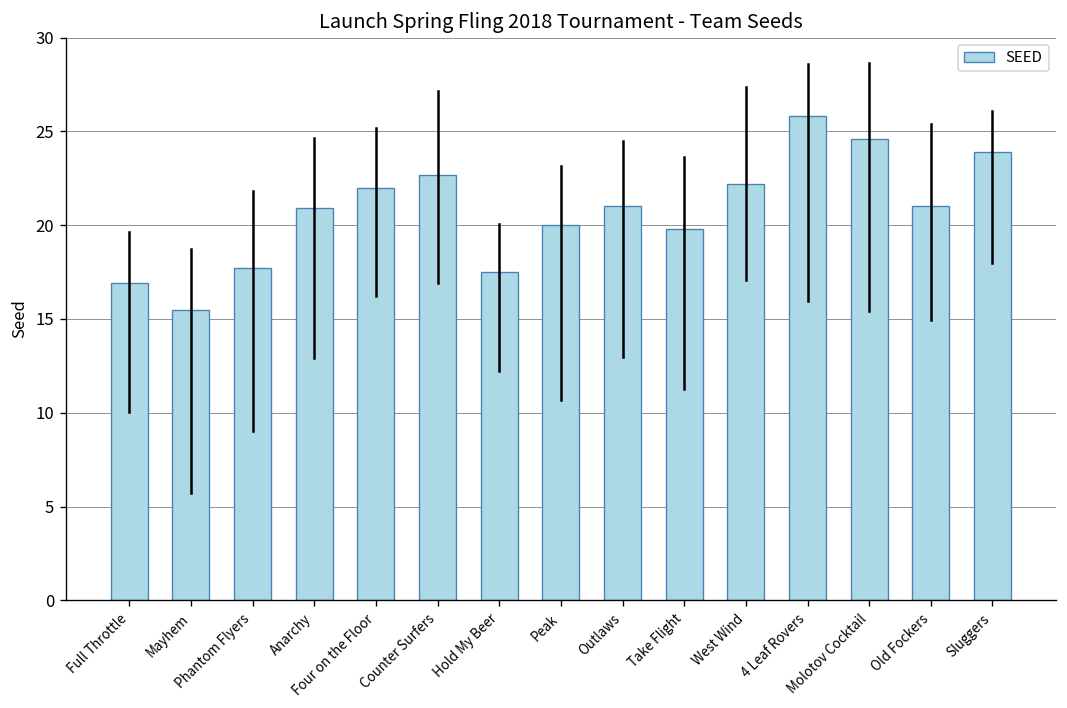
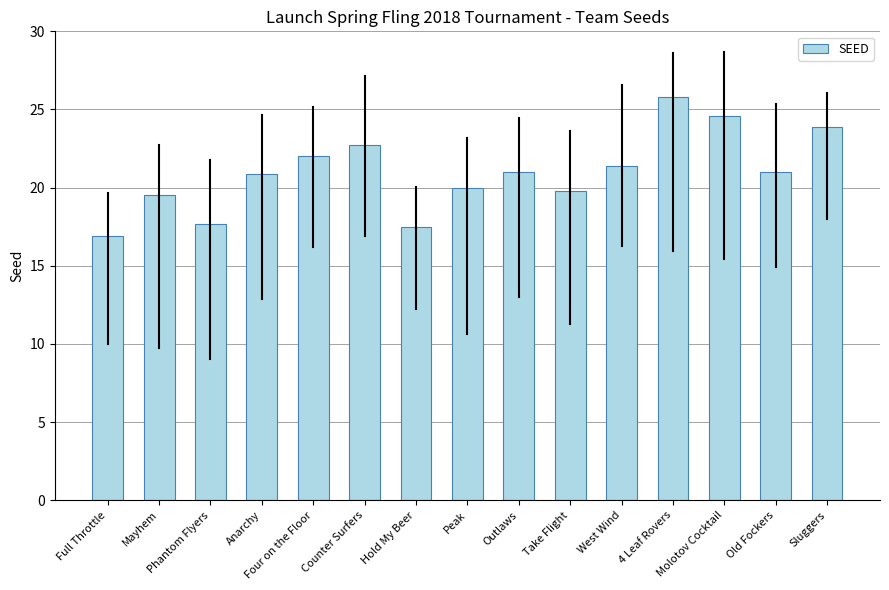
SEED, Mayhem: 15.5 -> 19.5
SEED, West Wind: 22.2 -> 21.4
